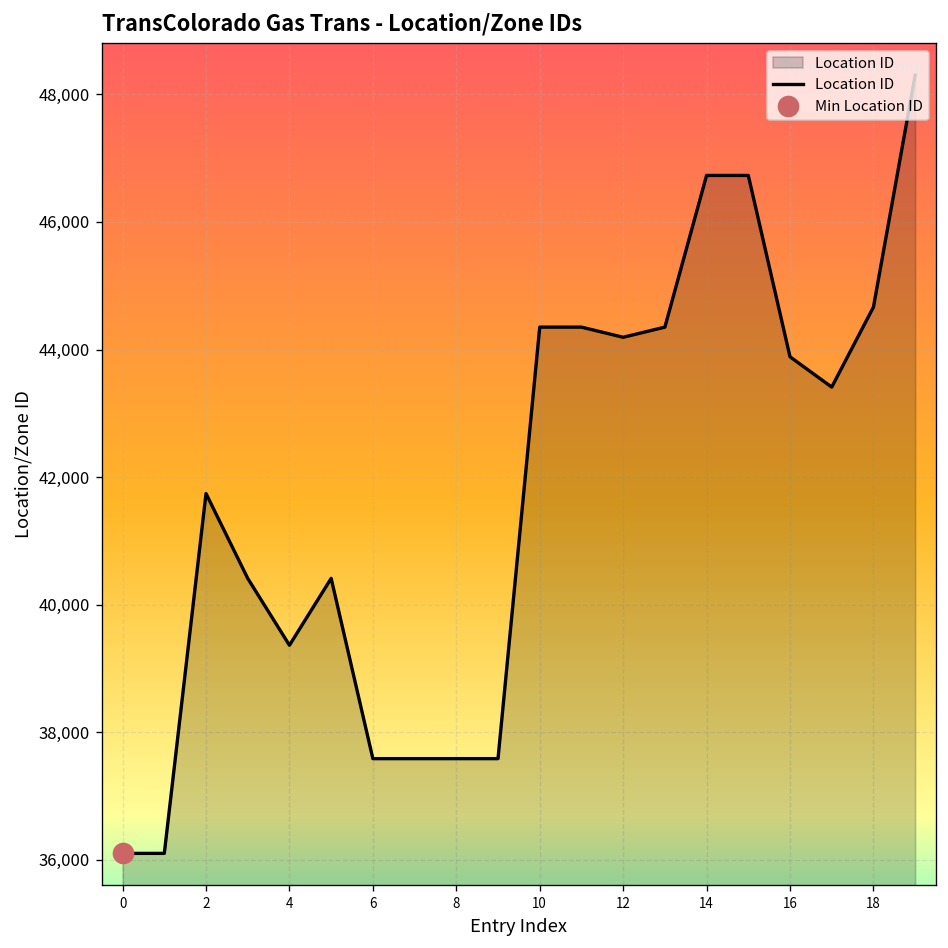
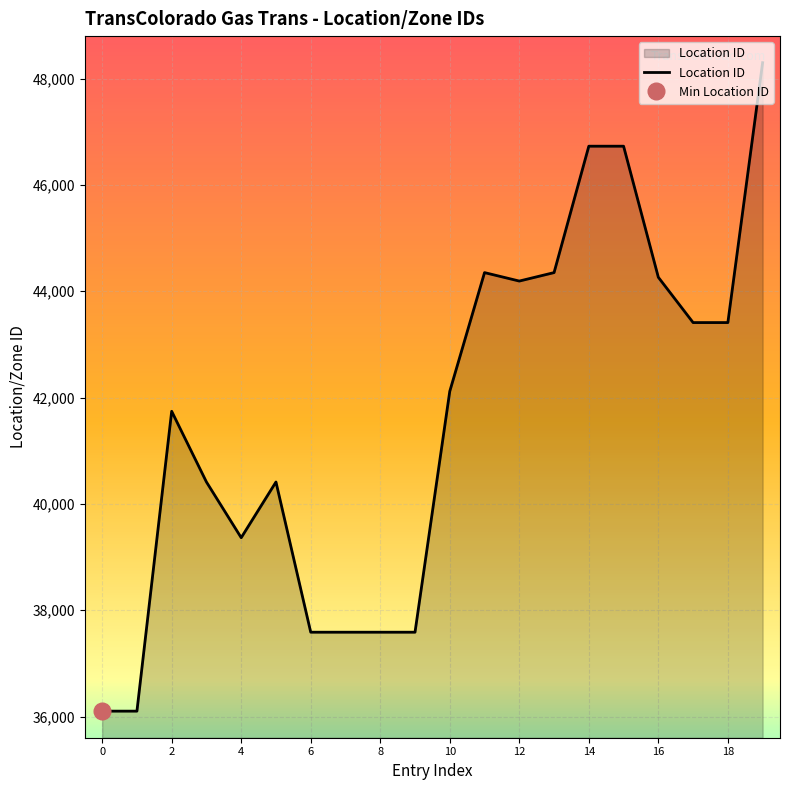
Location ID, 10: 44,400 -> 42,100
Location ID, 16: 43,900 -> 44,300
Location ID, 18: 44,700 -> 43,400
